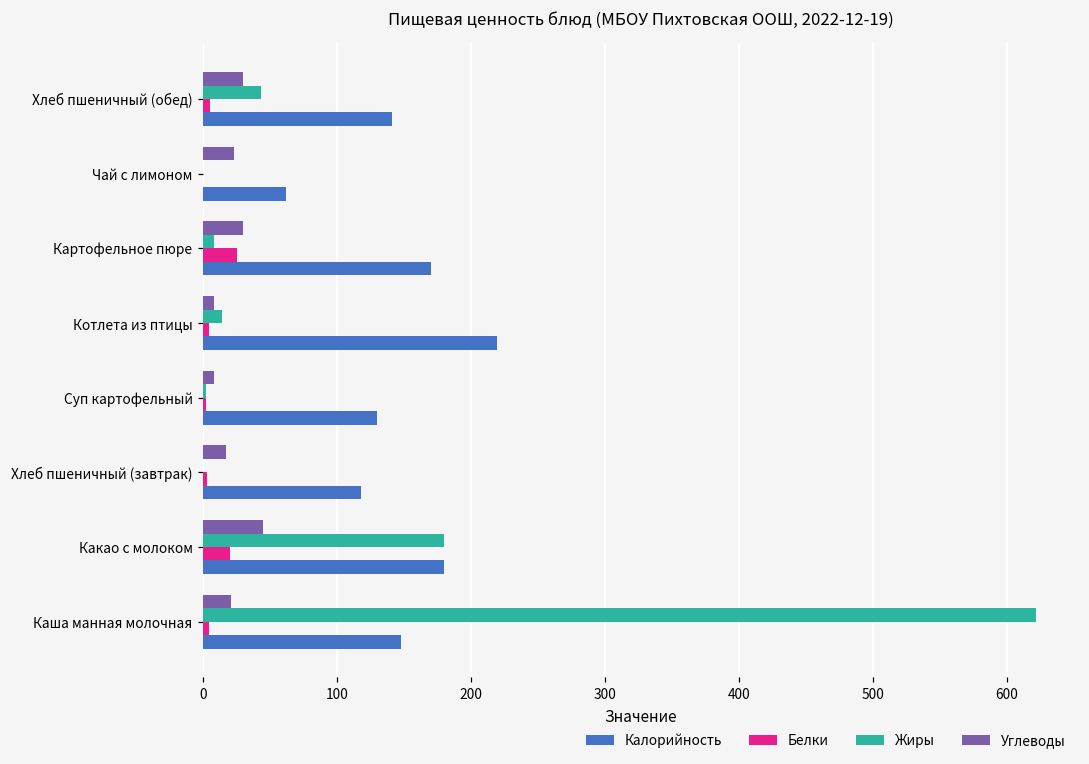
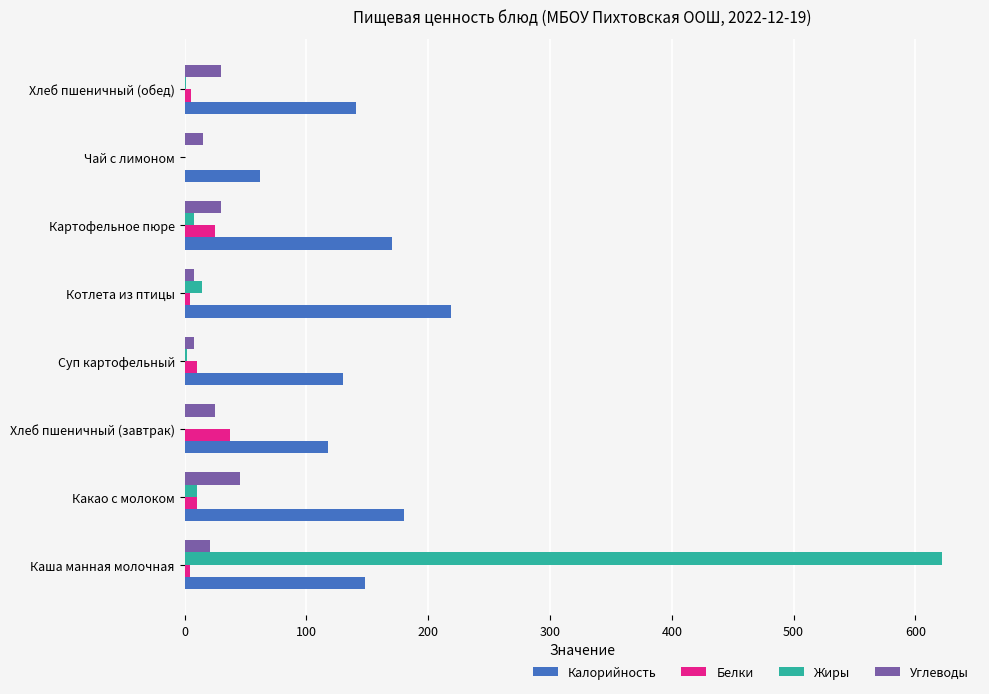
Жиры, Хлеб пшеничный (обед): 43 -> 1
Углеводы, Чай с лимоном: 23 -> 15
Белки, Суп картофельный: 2 -> 10
Углеводы, Хлеб пшеничный (завтрак): 17 -> 25
Белки, Хлеб пшеничный (завтрак): 3 -> 37
Жиры, Какао с молоком: 180 -> 10
Белки, Какао с молоком: 20 -> 10
